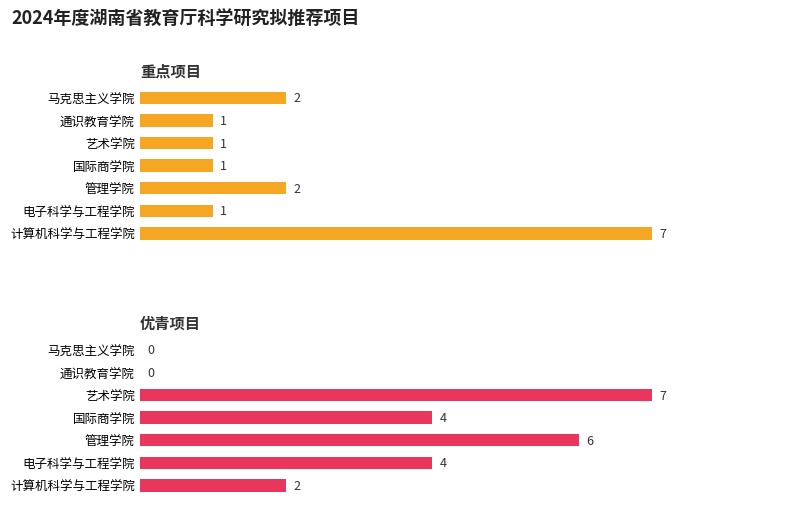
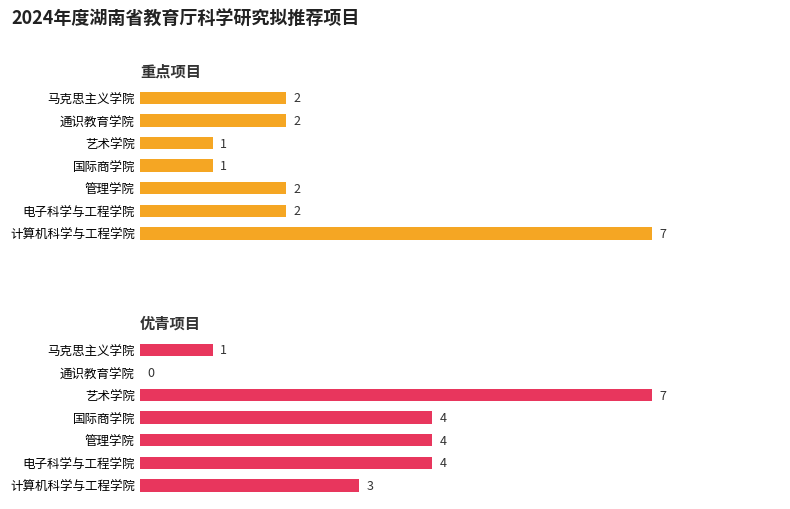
重点项目, 通识教育学院: 1 -> 2
重点项目, 电子科学与工程学院: 1 -> 2
优青项目, 马克思主义学院: 0 -> 1
优青项目, 管理学院: 6 -> 4
优青项目, 计算机科学与工程学院: 2 -> 3
